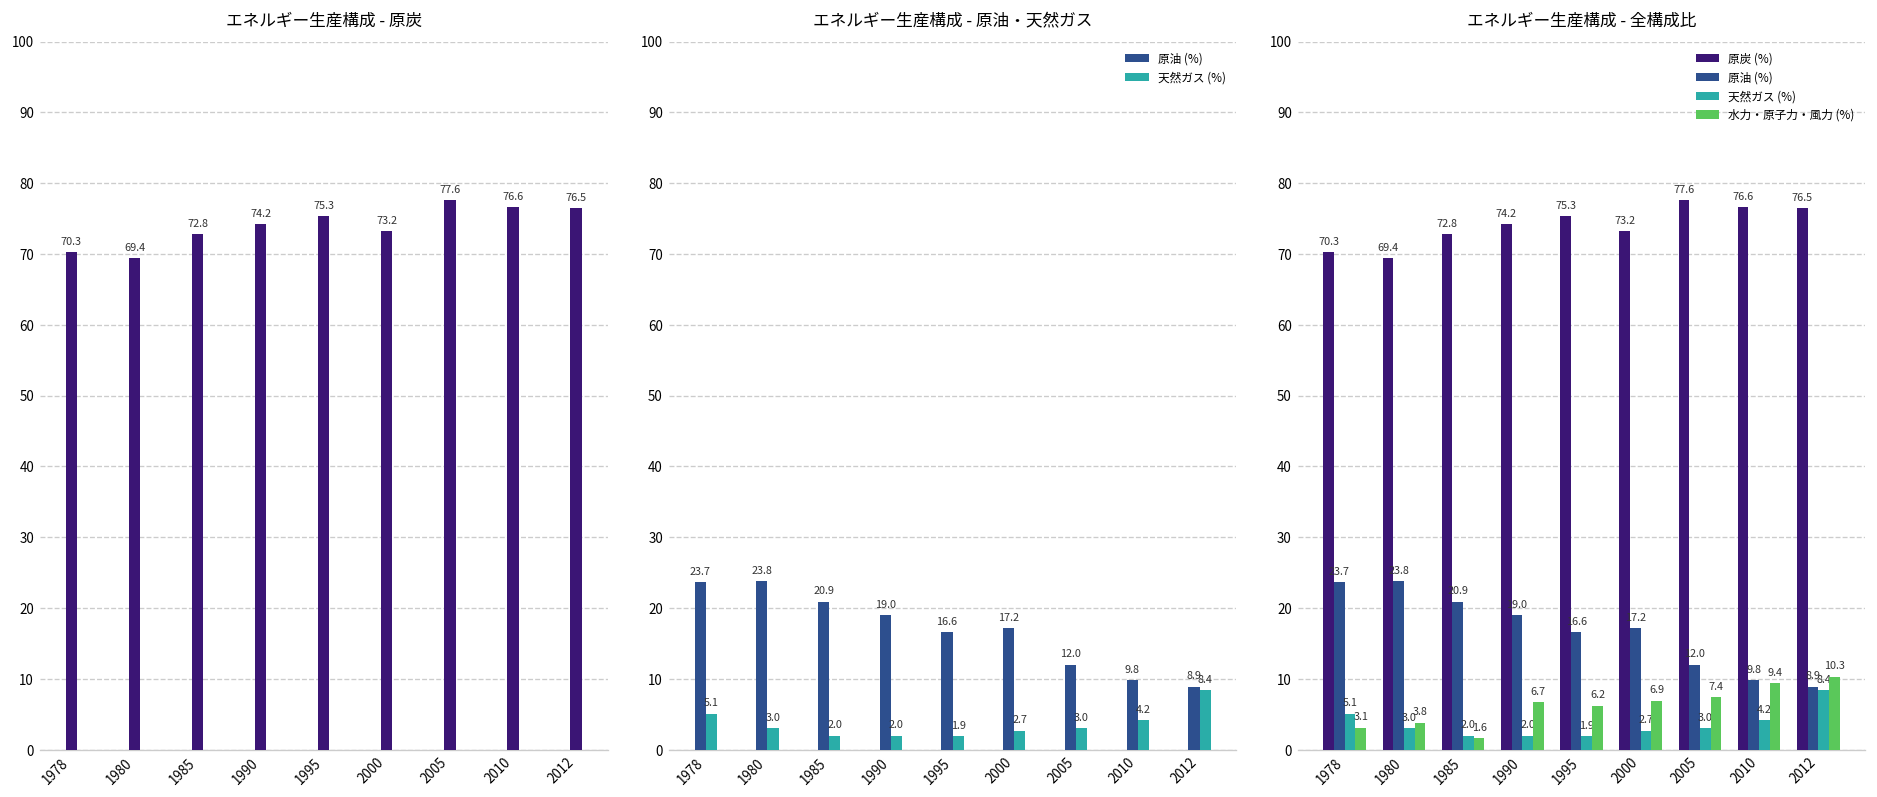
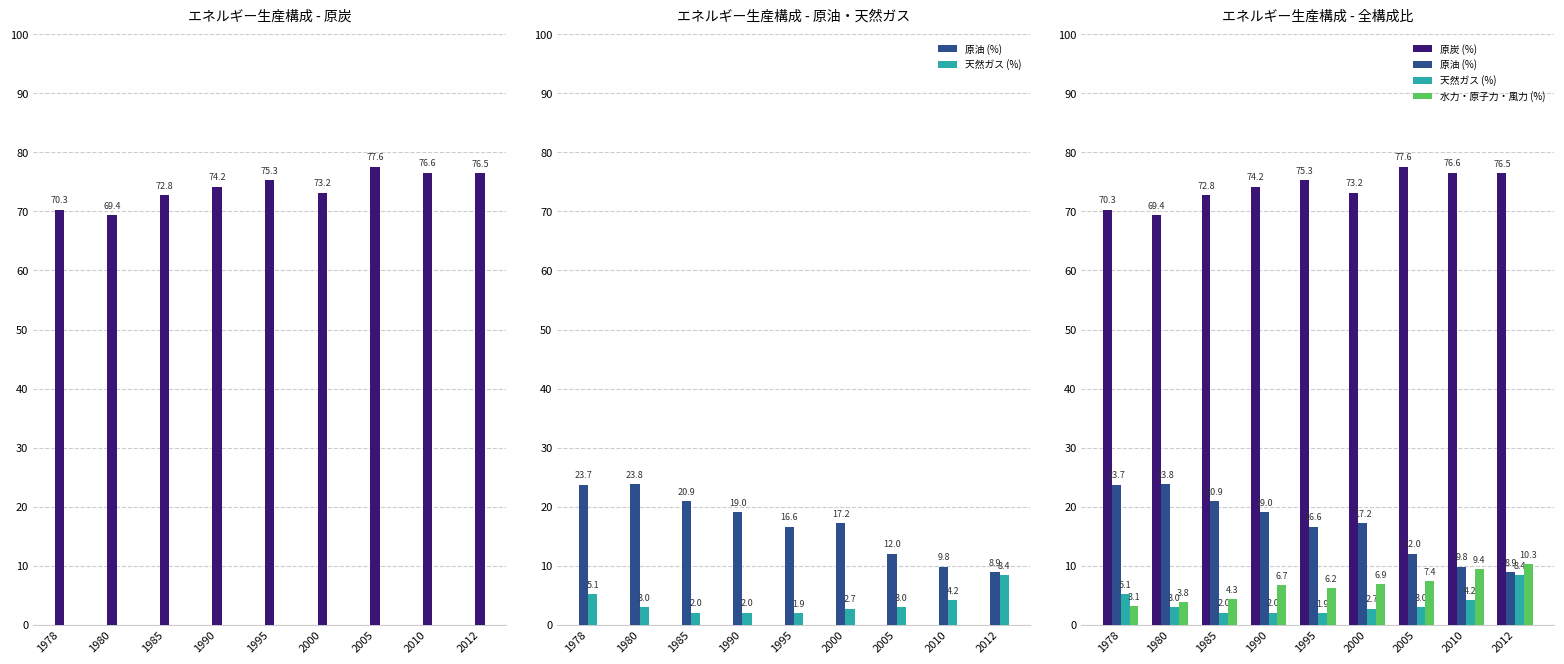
エネルギー生産構成 - 全構成比, 水力・原子力・風力 (%), 1985: 1.6 -> 4.3
